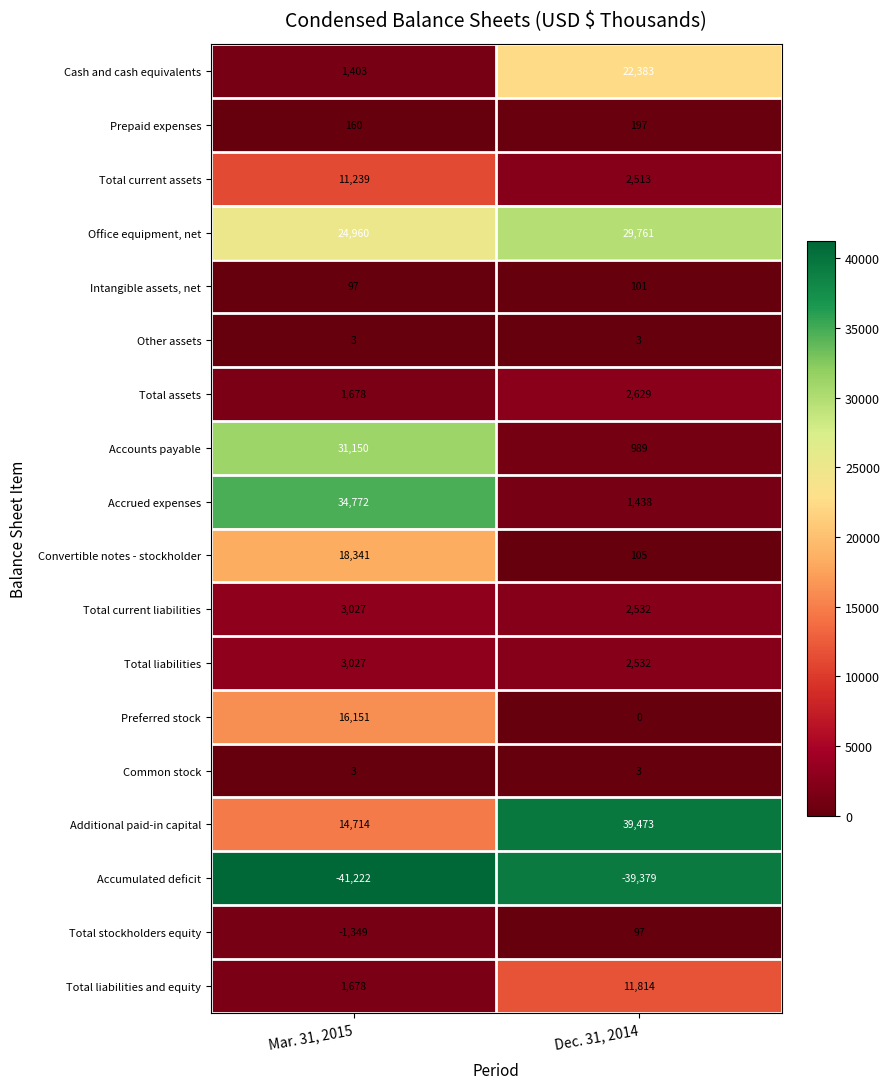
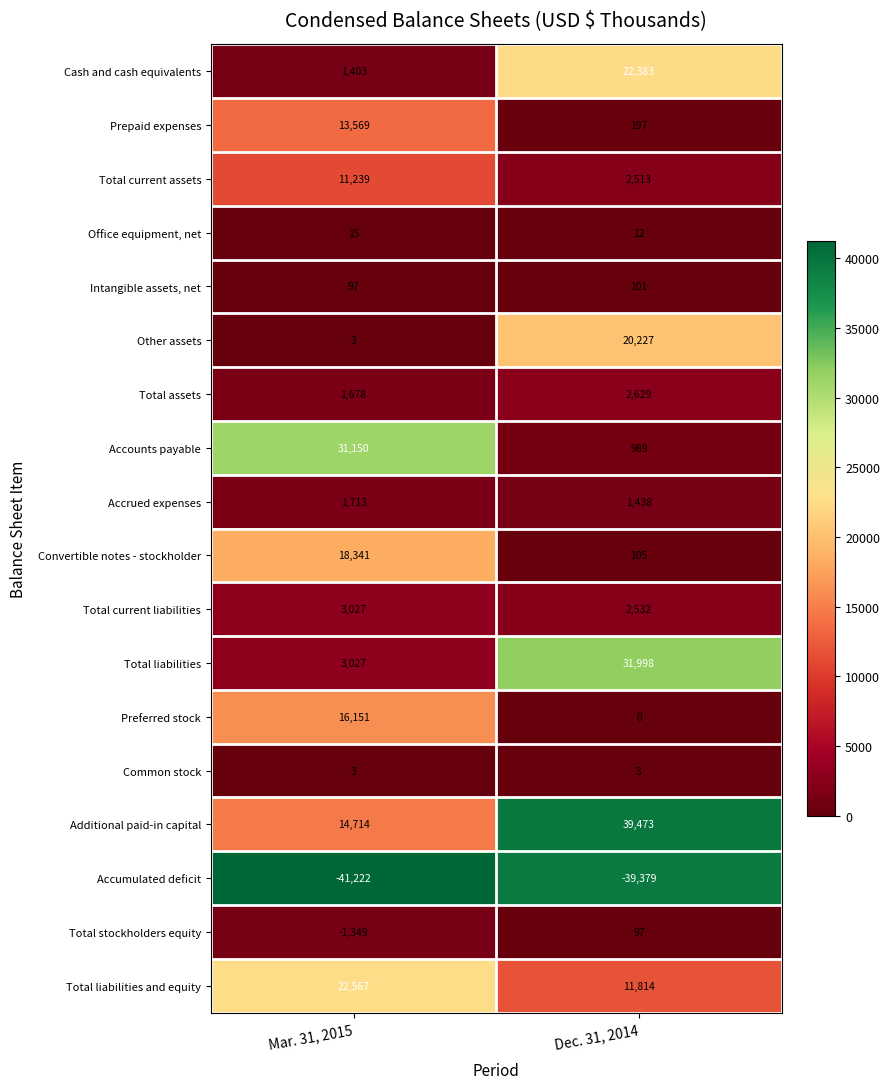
Prepaid expenses, Mar. 31, 2015: 160 -> 13,569
Office equipment, net, Mar. 31, 2015: 24,960 -> 15
Office equipment, net, Dec. 31, 2014: 29,761 -> 12
Other assets, Dec. 31, 2014: 3 -> 20,227
Accrued expenses, Mar. 31, 2015: 34,772 -> 1,713
Total liabilities, Dec. 31, 2014: 2,532 -> 31,998
Total liabilities and equity, Mar. 31, 2015: 1,678 -> 22,567
